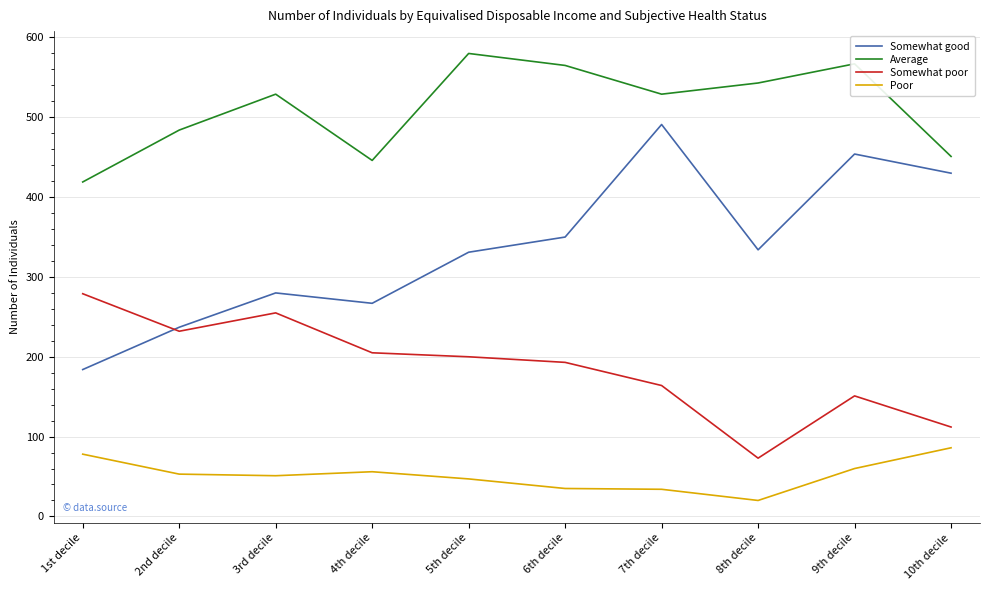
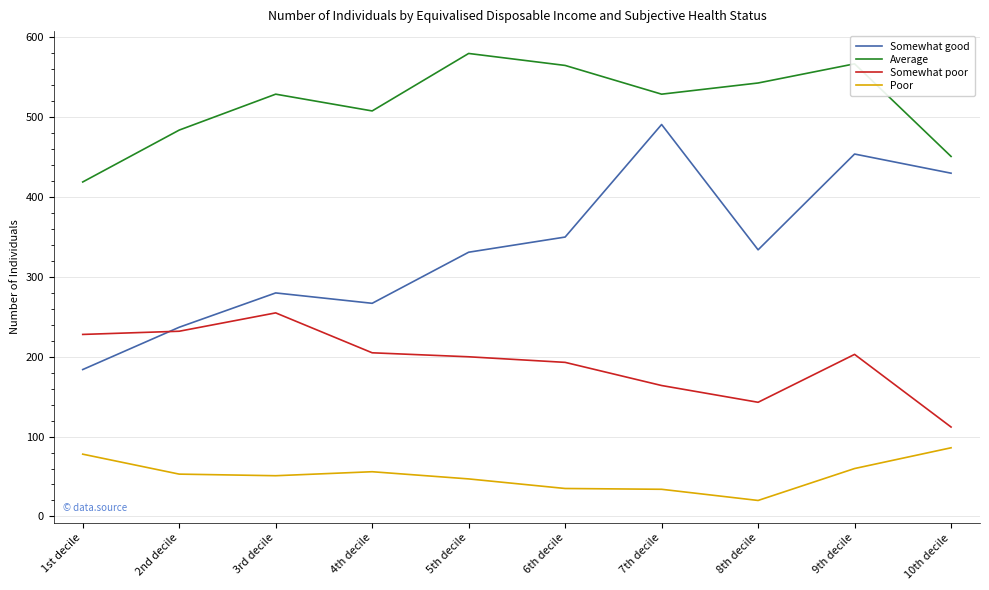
Somewhat poor, 1st decile: 280 -> 230
Average, 4th decile: 450 -> 510
Somewhat poor, 8th decile: 70 -> 140
Somewhat poor, 9th decile: 150 -> 200
